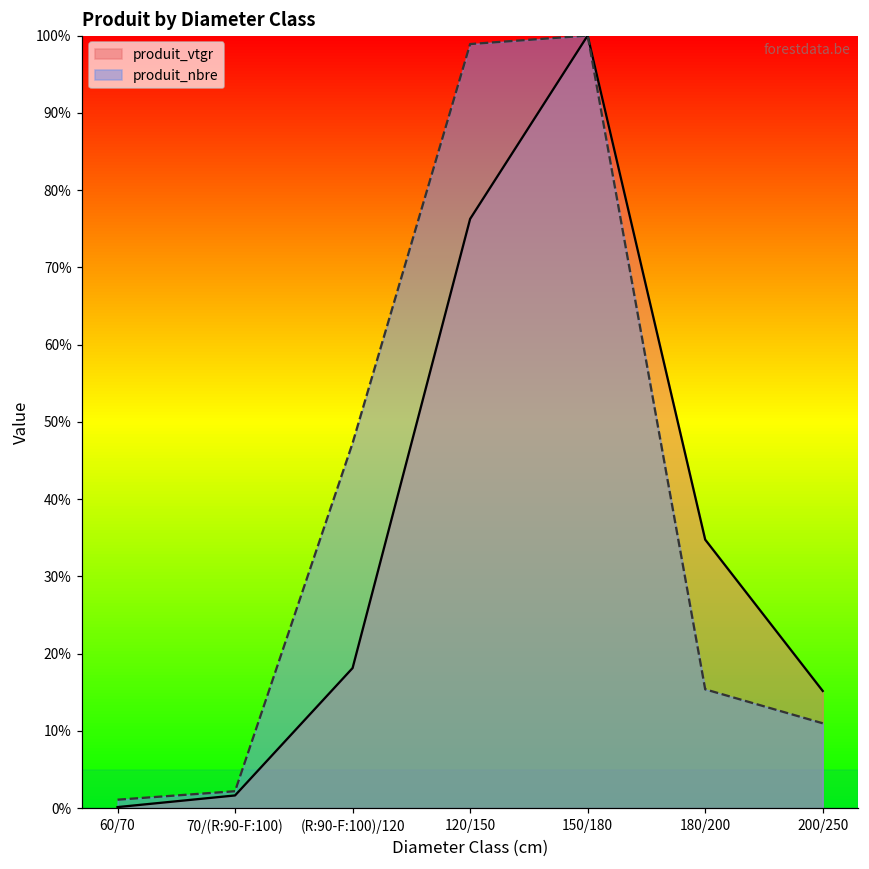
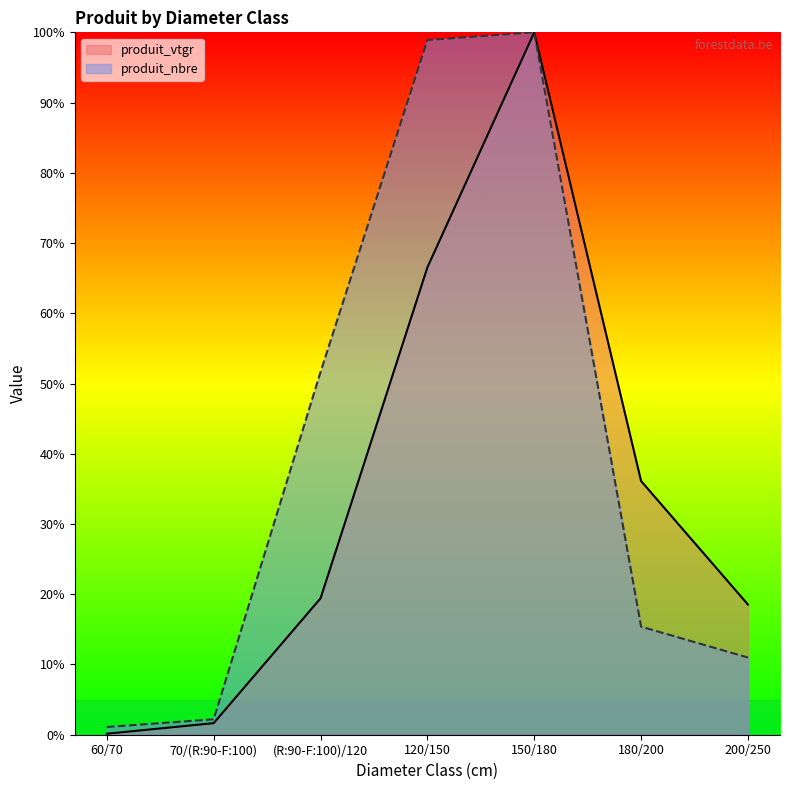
produit_vtgr, (R:90-F:100)/120: 18% -> 19%
produit_nbre, (R:90-F:100)/120: 47% -> 52%
produit_vtgr, 120/150: 76% -> 67%
produit_vtgr, 180/200: 35% -> 36%
produit_vtgr, 200/250: 15% -> 19%
